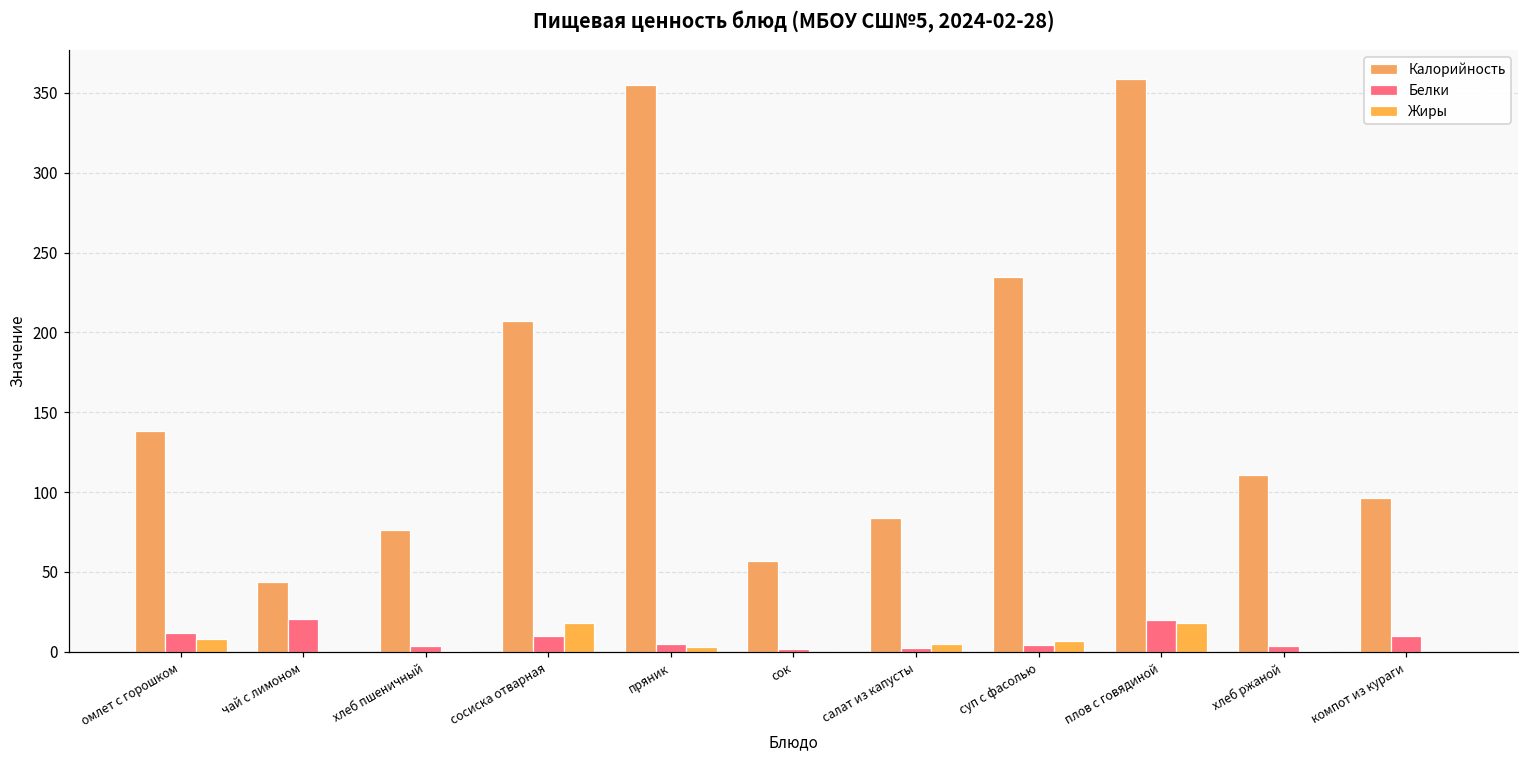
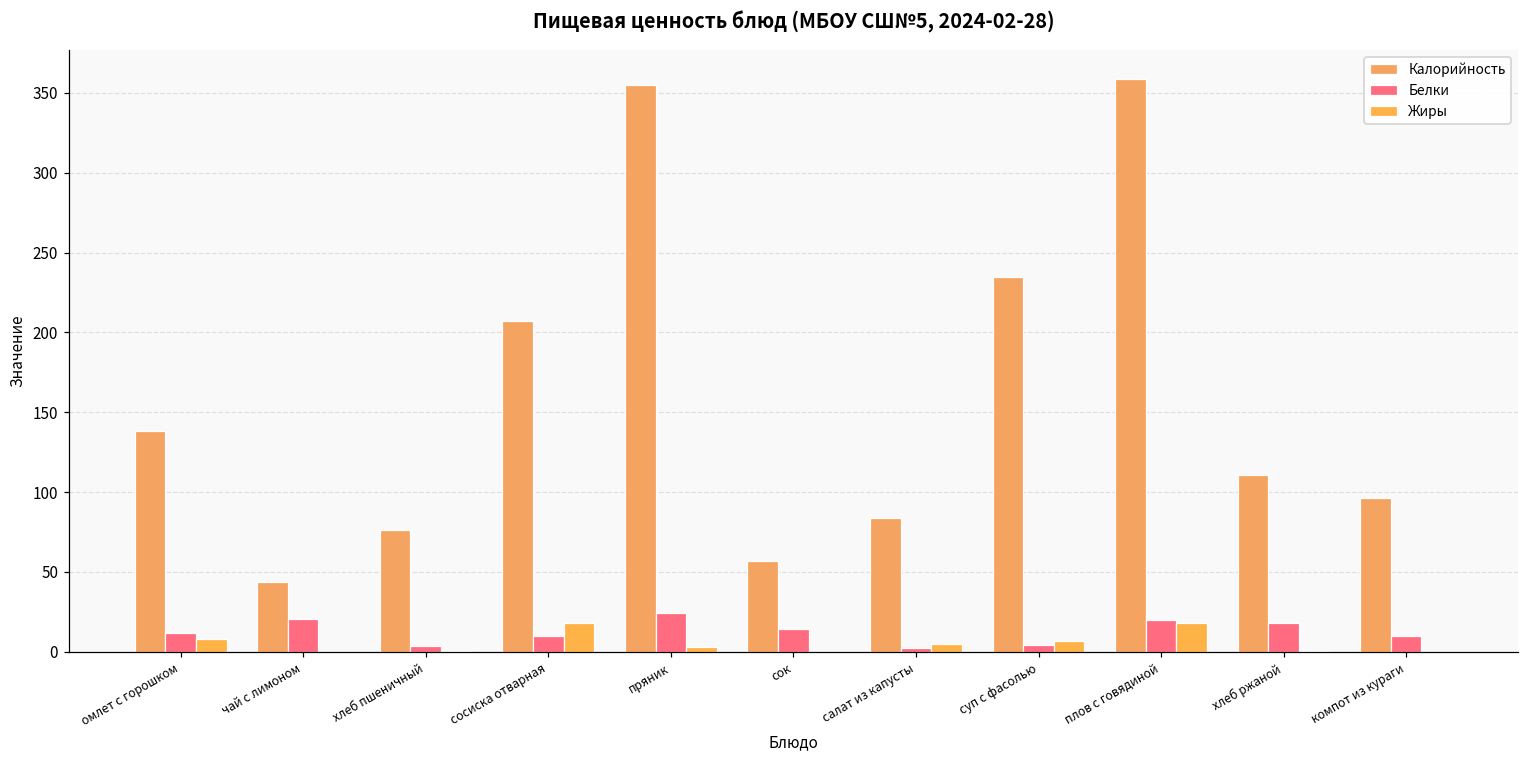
Белки, пряник: 5 -> 24
Белки, сок: 2 -> 14
Белки, хлеб ржаной: 4 -> 18
